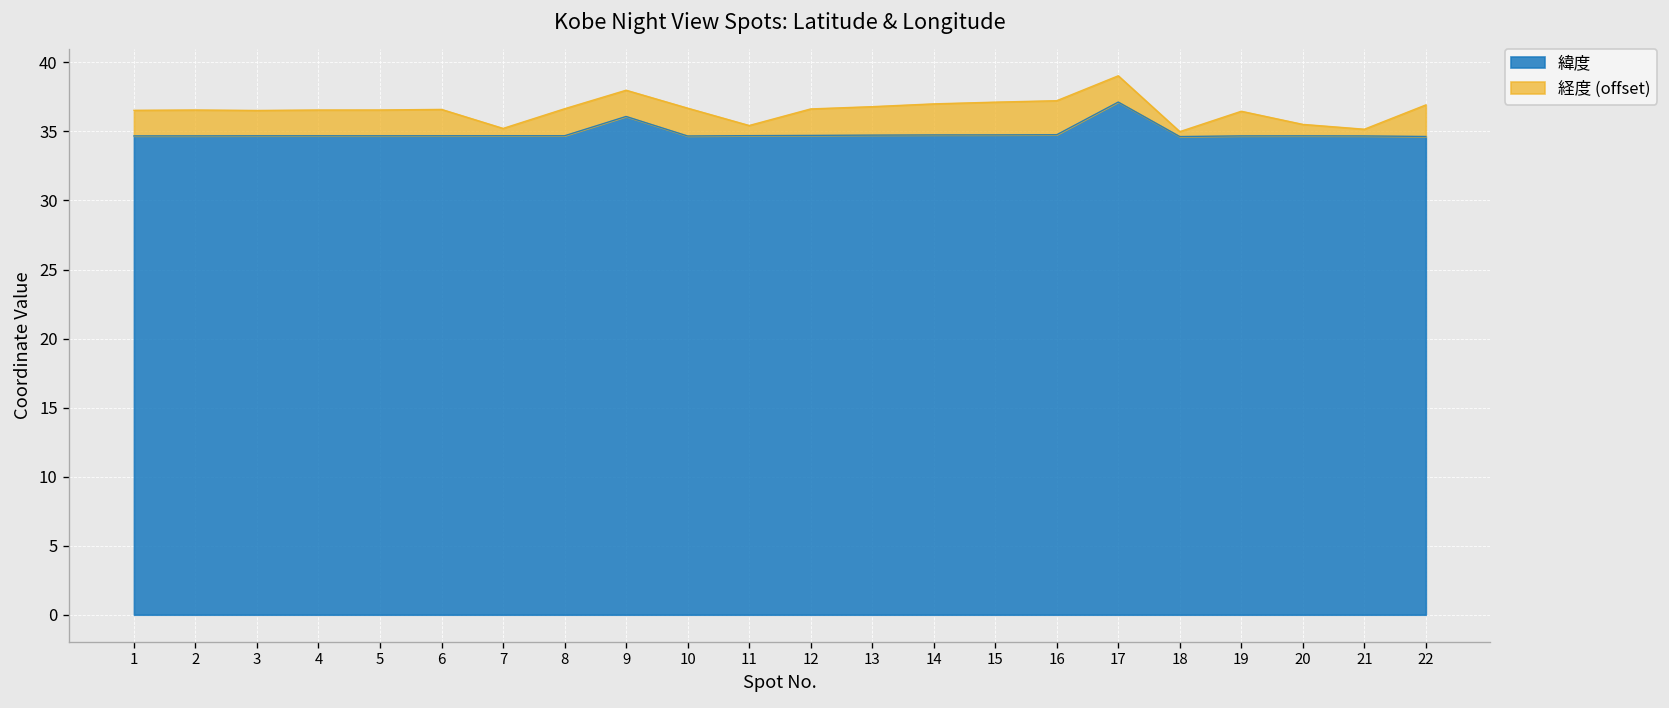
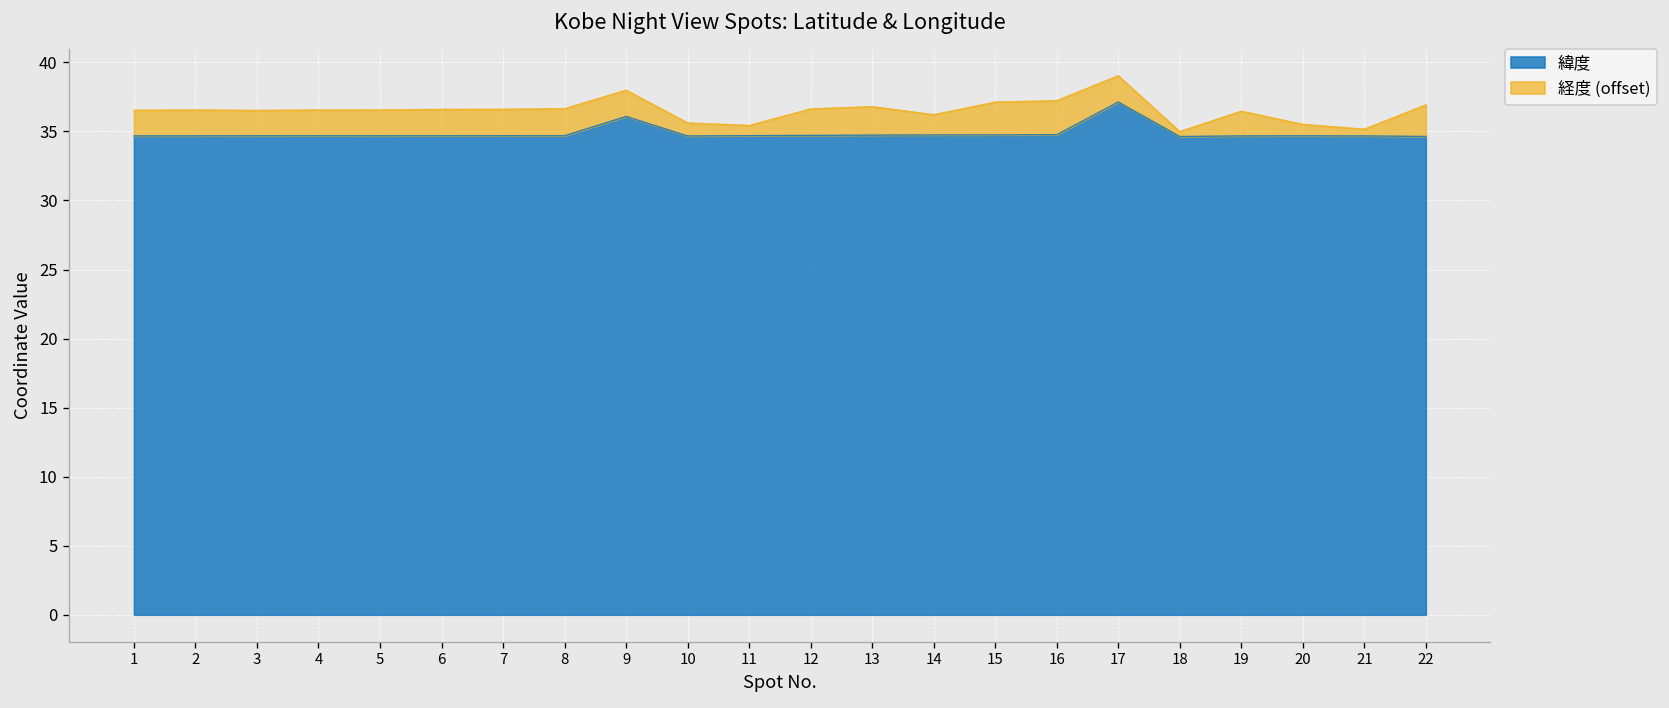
経度 (offset), 7: 0.5 -> 1.9
経度 (offset), 10: 2.0 -> 0.9
経度 (offset), 14: 2.3 -> 1.5
